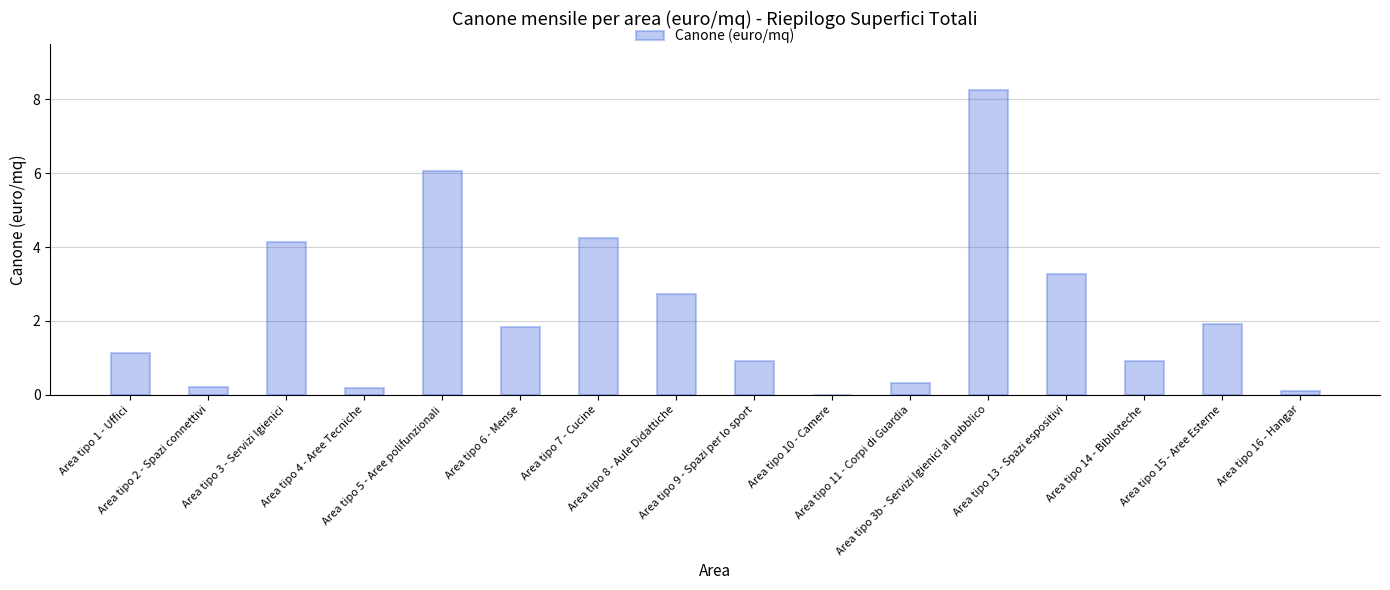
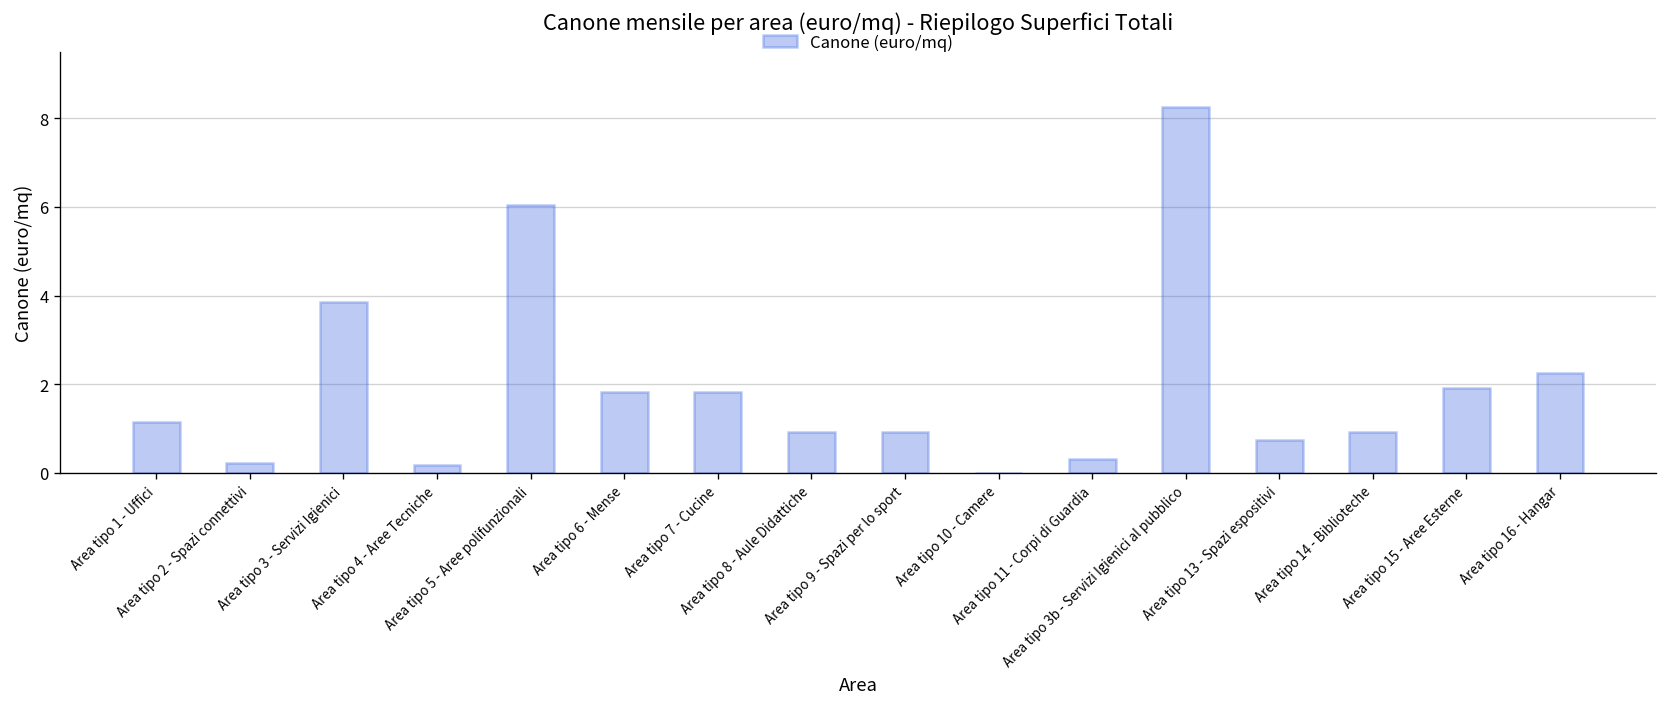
Area tipo 3 - Servizi Igienici: 4.1 -> 3.9
Area tipo 7 - Cucine: 4.3 -> 1.8
Area tipo 8 - Aule Didattiche: 2.7 -> 0.9
Area tipo 13 - Spazi espositivi: 3.3 -> 0.7
Area tipo 16 - Hangar: 0.1 -> 2.3
